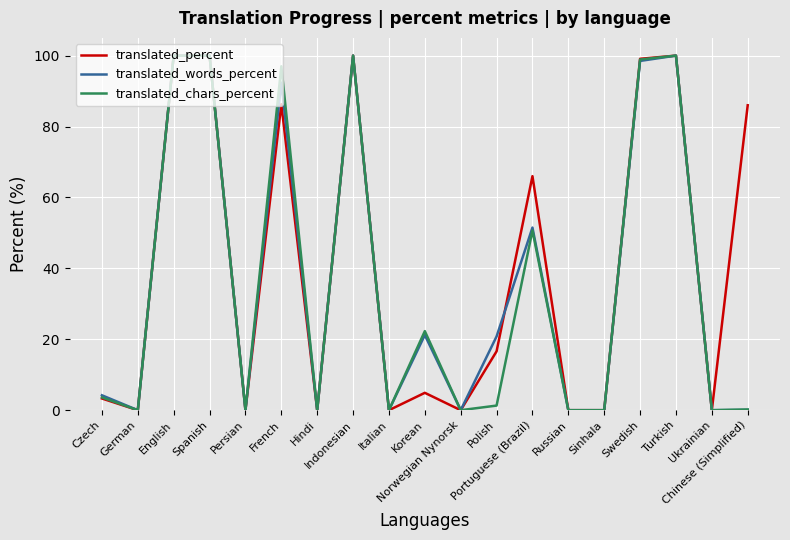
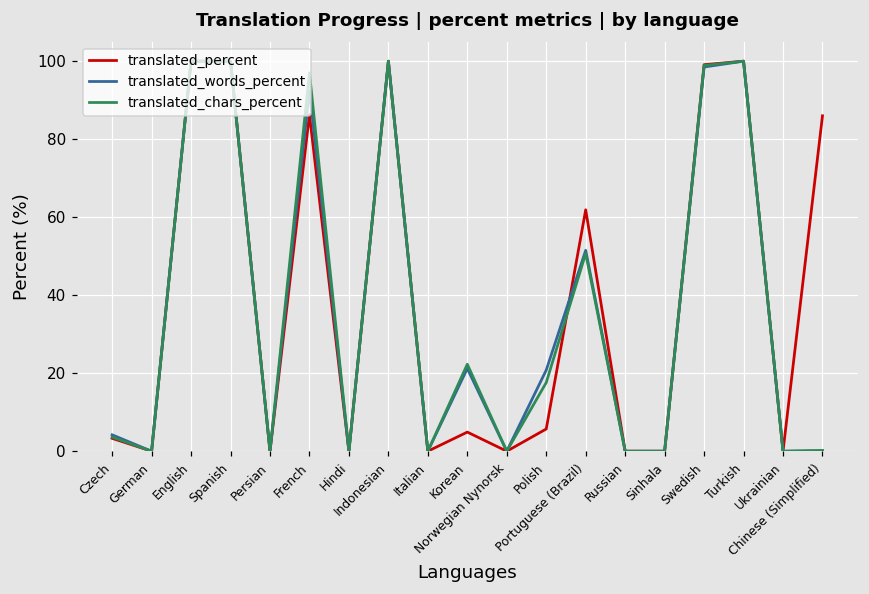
translated_percent, Polish: 17 -> 6
translated_chars_percent, Polish: 1 -> 18
translated_percent, Portuguese (Brazil): 66 -> 62
